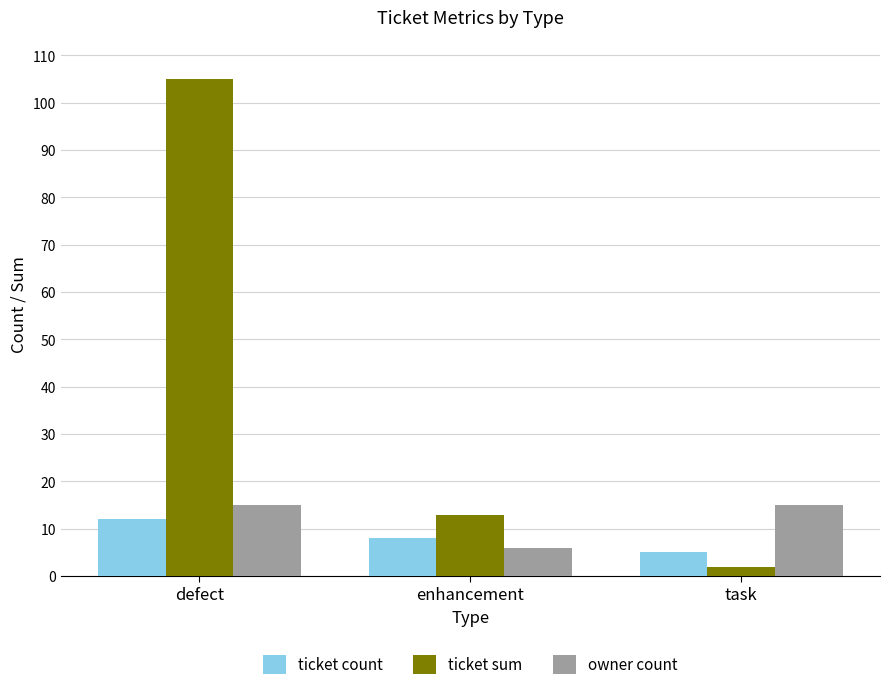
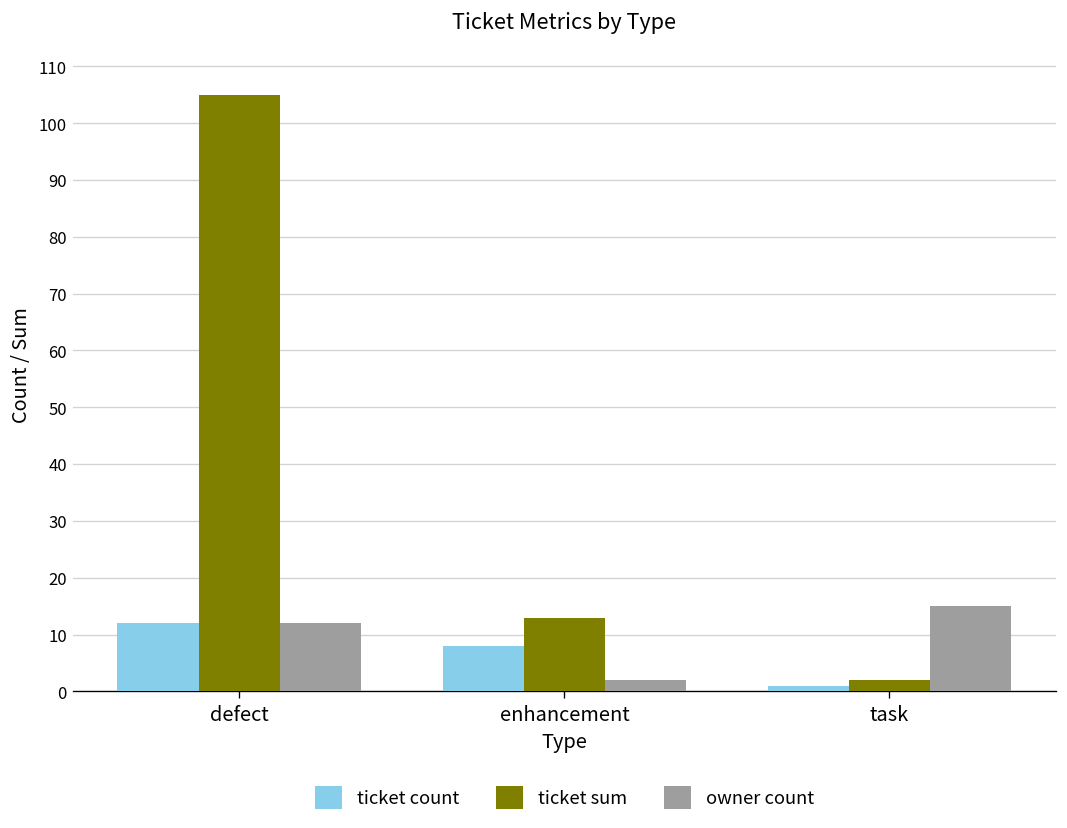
owner count, defect: 15 -> 12
owner count, enhancement: 6 -> 2
ticket count, task: 5 -> 1
